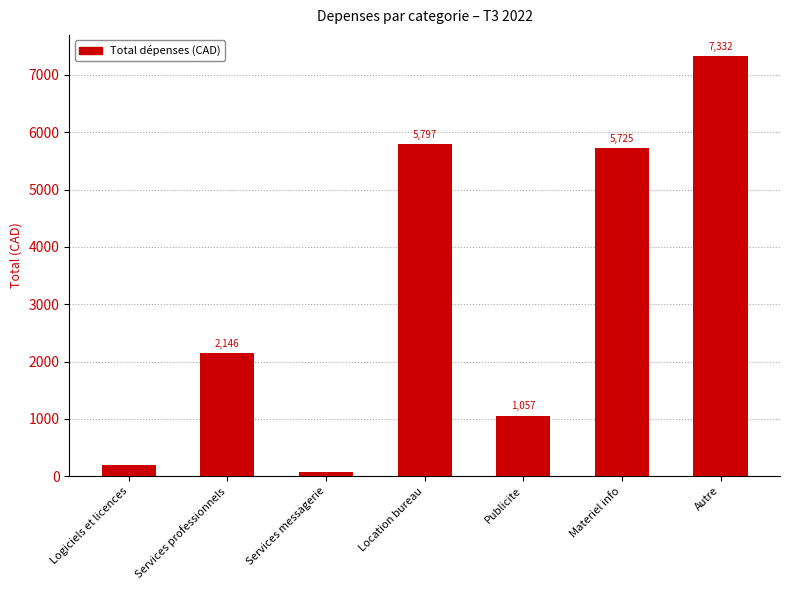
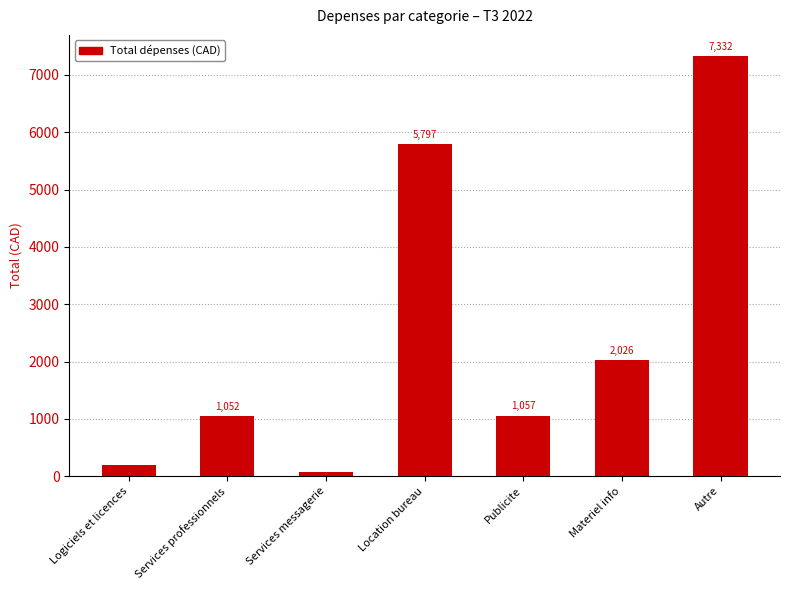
Services professionnels: 2,146 -> 1,052
Materiel info: 5,725 -> 2,026
